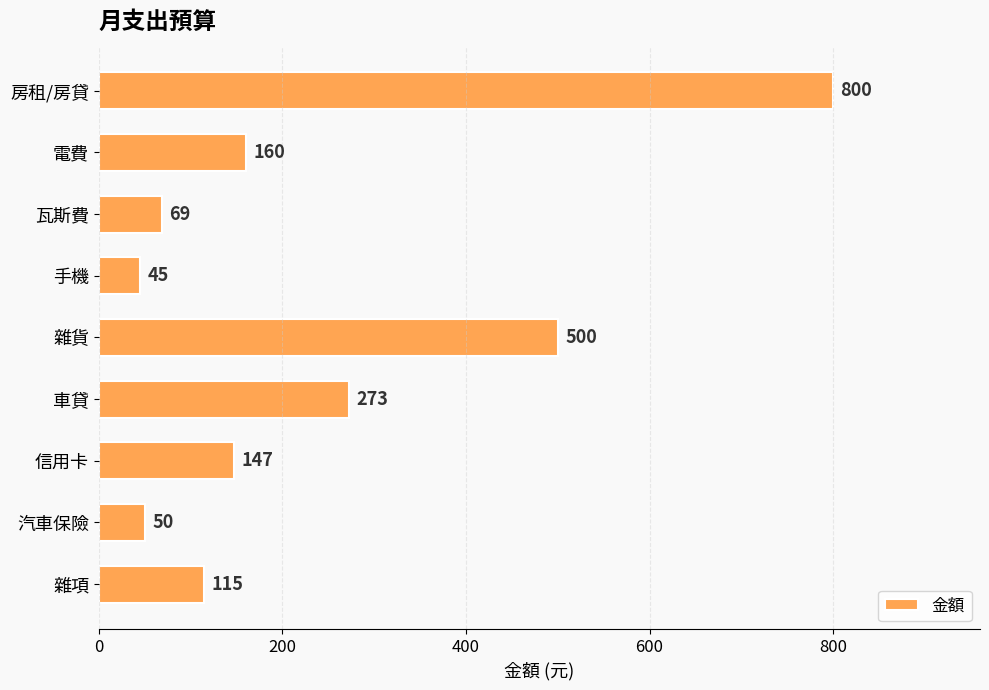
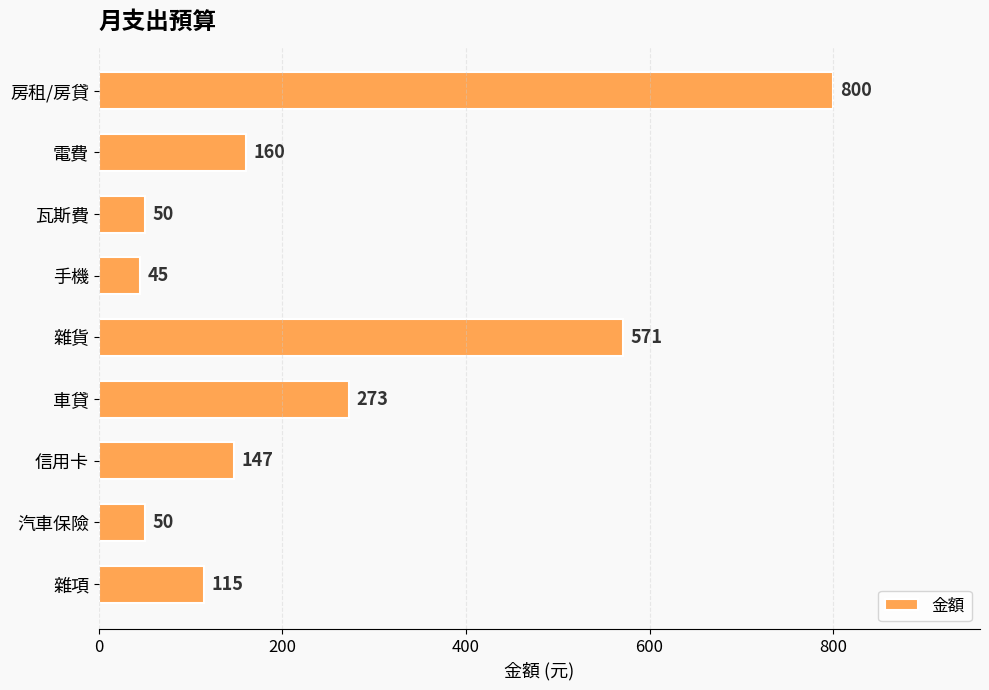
瓦斯費: 69 -> 50
雜貨: 500 -> 571
